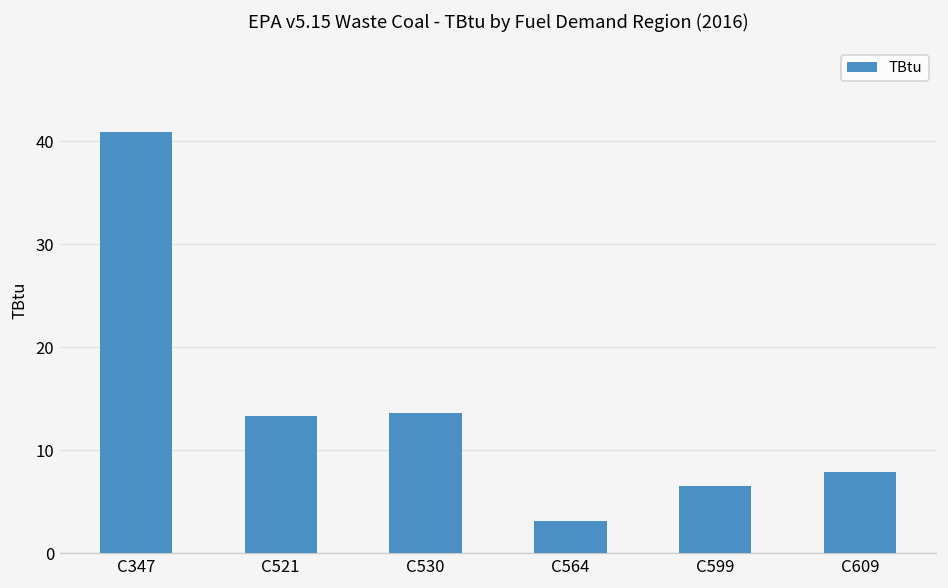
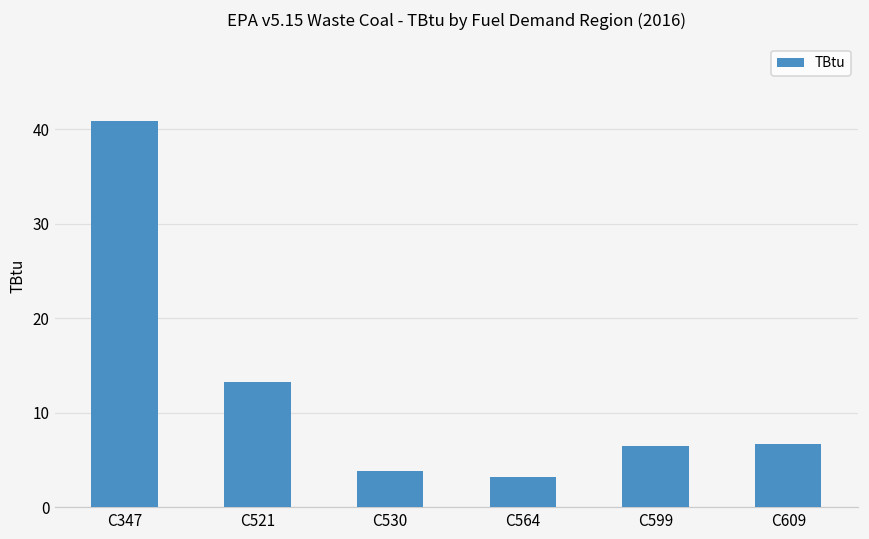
C530: 14 -> 4
C609: 8 -> 7
